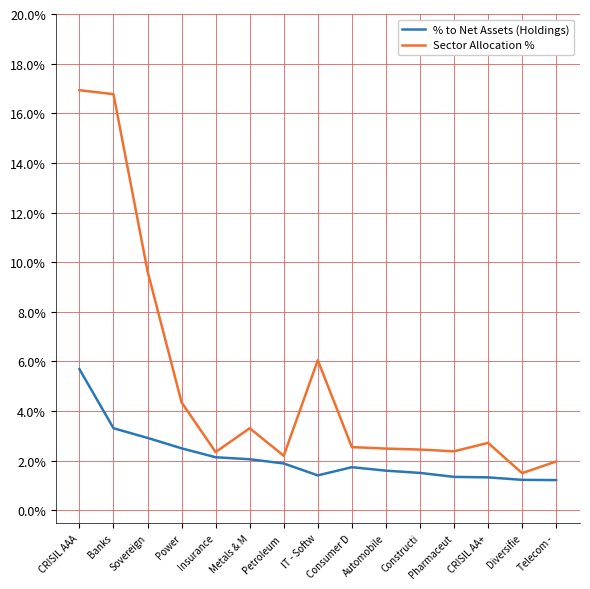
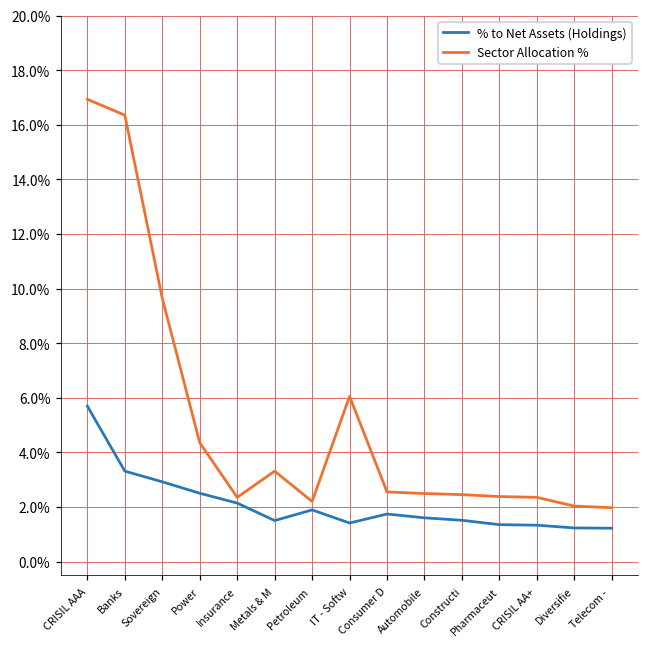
Sector Allocation %, Banks: 16.8% -> 16.4%
% to Net Assets (Holdings), Metals & M: 2.1% -> 1.5%
Sector Allocation %, CRISIL AA+: 2.7% -> 2.4%
Sector Allocation %, Diversifie: 1.5% -> 2.0%
